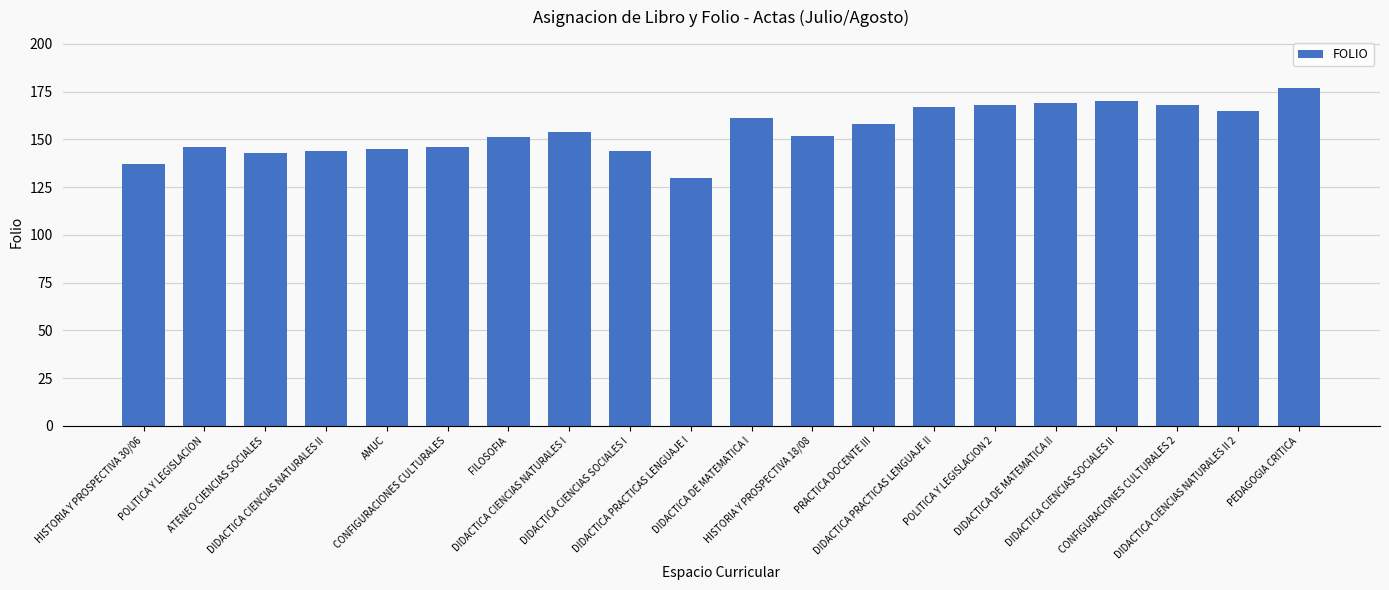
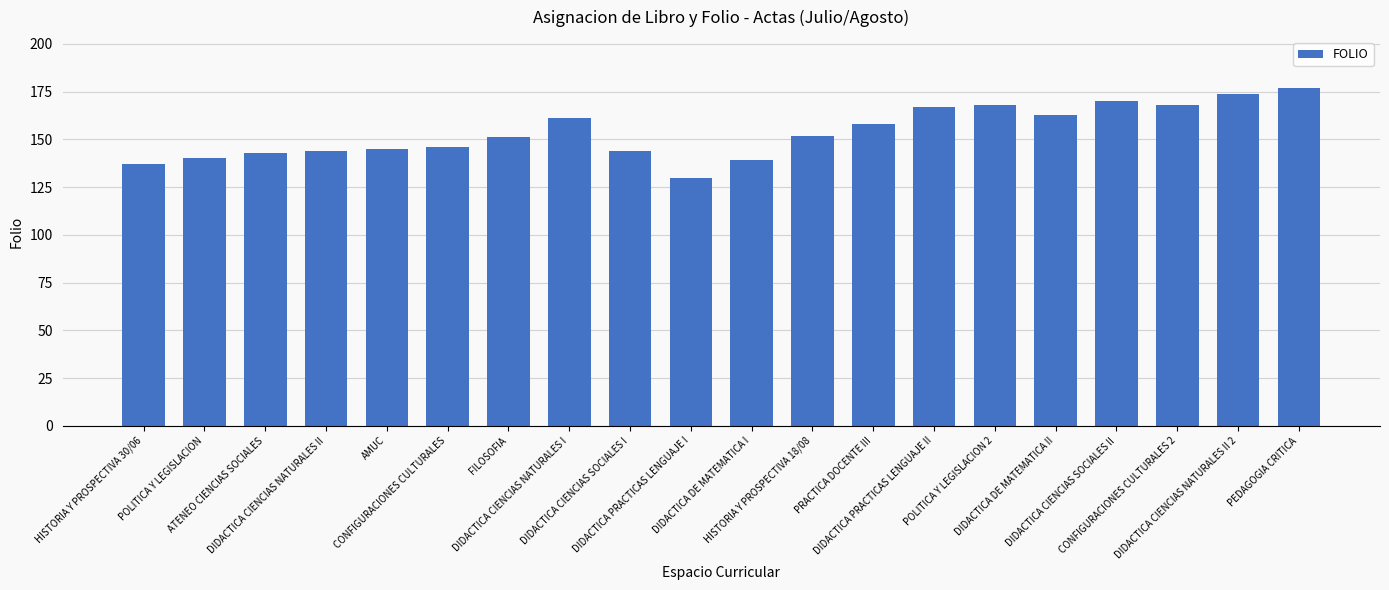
POLITICA Y LEGISLACION: 146 -> 140
DIDACTICA CIENCIAS NATURALES I: 154 -> 161
DIDACTICA DE MATEMATICA I: 161 -> 139
DIDACTICA DE MATEMATICA II: 169 -> 163
DIDACTICA CIENCIAS NATURALES II 2: 165 -> 174
